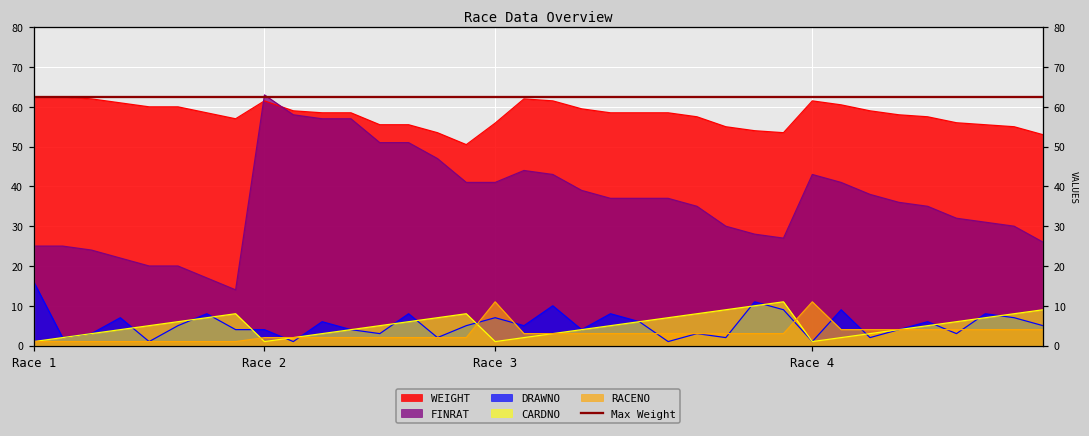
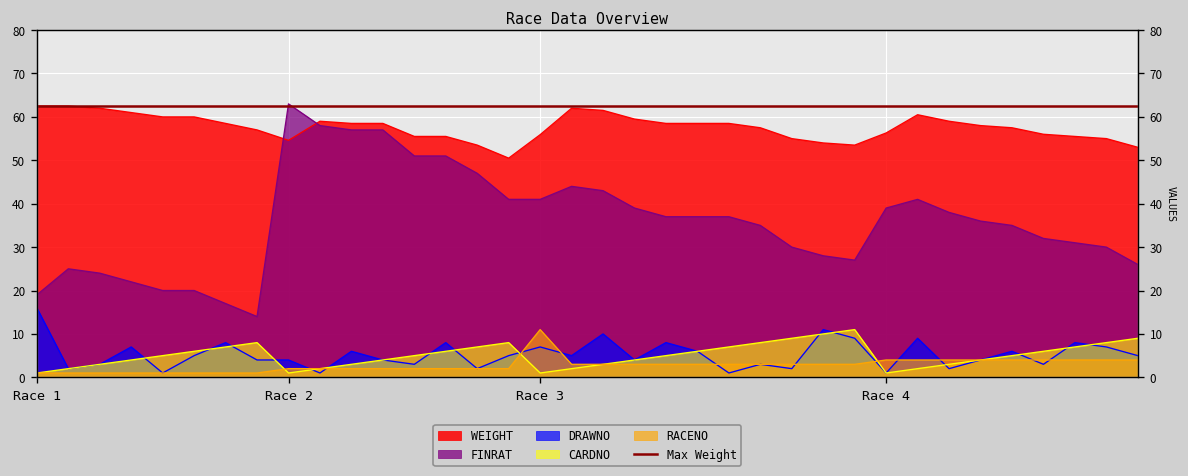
FINRAT, Race 1: 25 -> 19
WEIGHT, Race 2: 62 -> 55
WEIGHT, Race 4: 62 -> 56
FINRAT, Race 4: 43 -> 39
RACENO, Race 4: 11 -> 4
